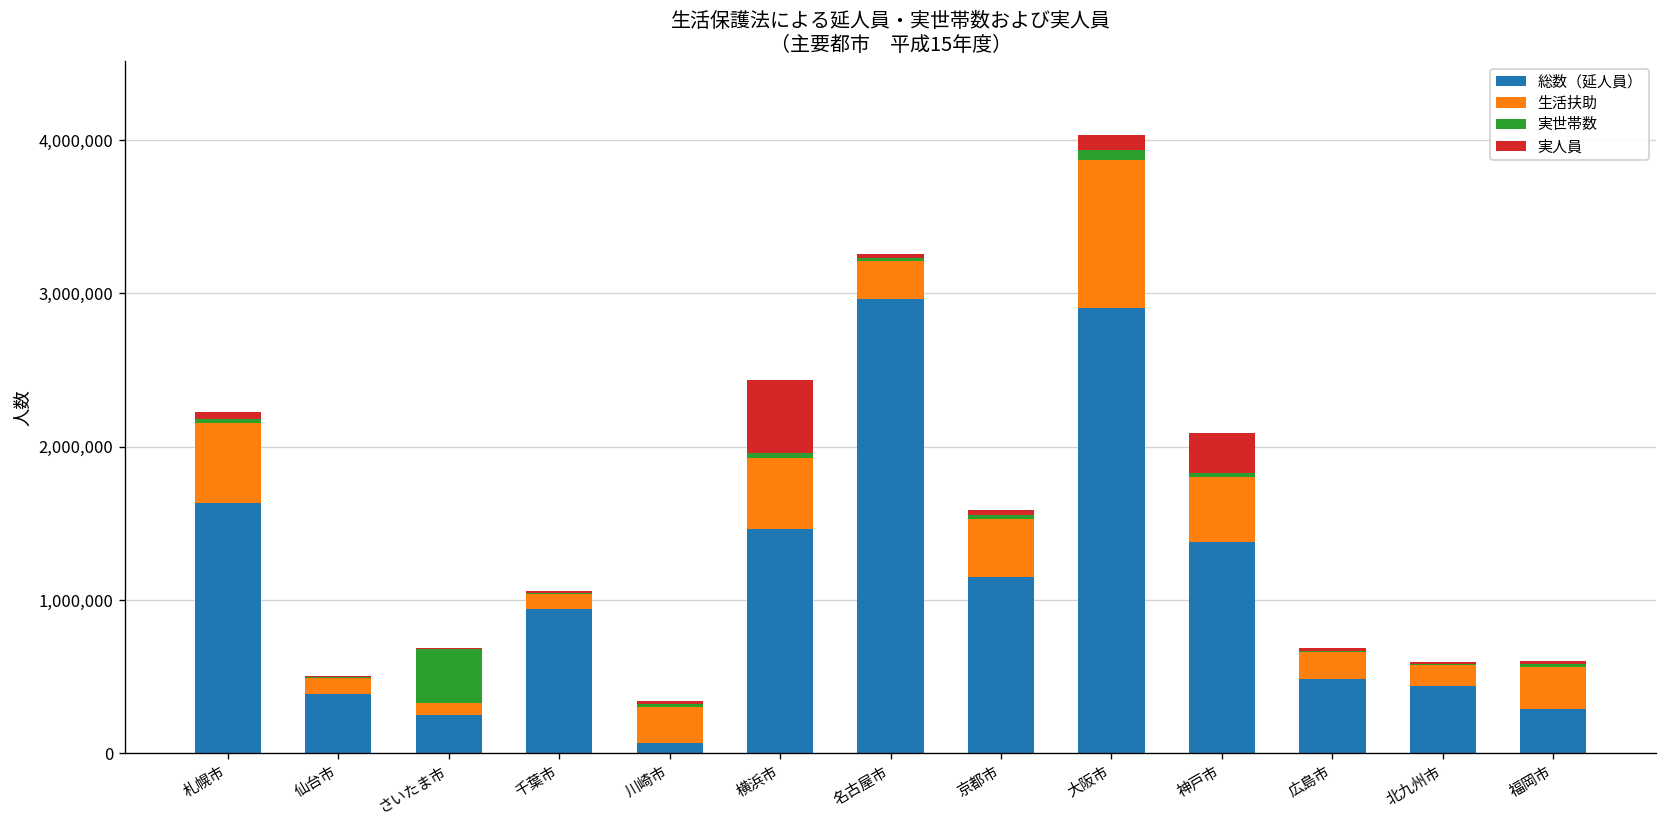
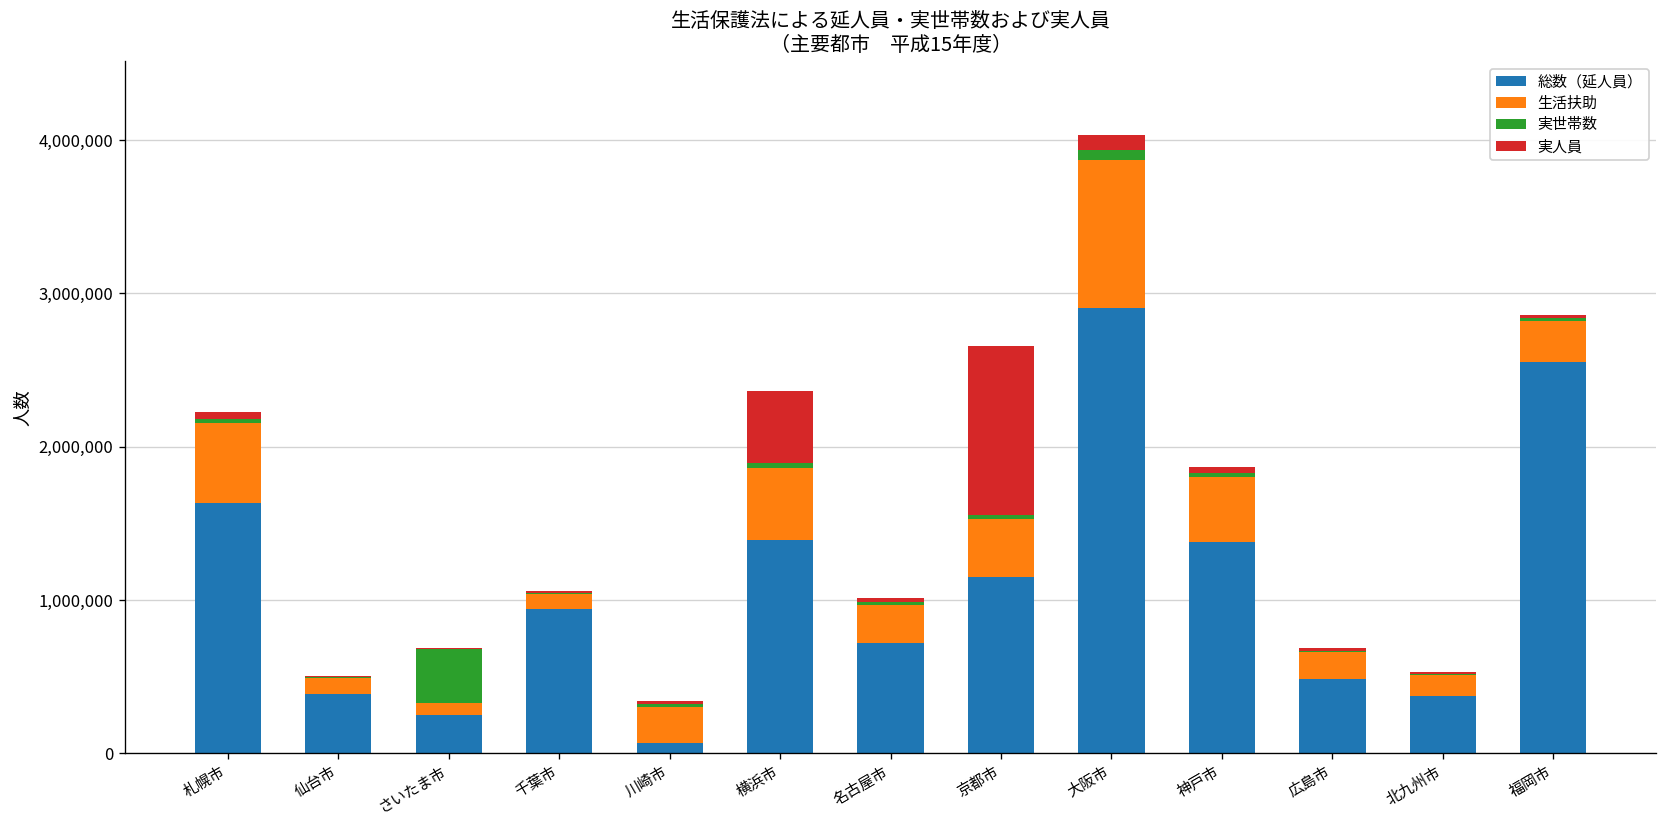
総数（延人員）, 横浜市: 1,460,000 -> 1,390,000
総数（延人員）, 名古屋市: 2,970,000 -> 720,000
実人員, 京都市: 40,000 -> 1,100,000
実人員, 神戸市: 260,000 -> 40,000
総数（延人員）, 北九州市: 440,000 -> 370,000
総数（延人員）, 福岡市: 290,000 -> 2,550,000
